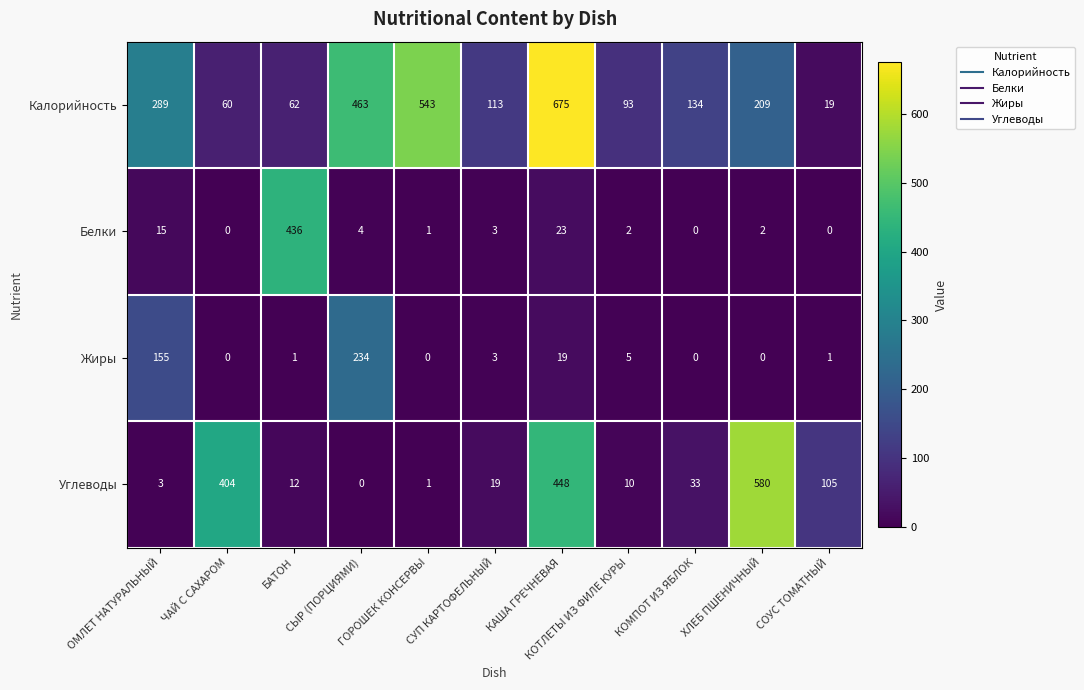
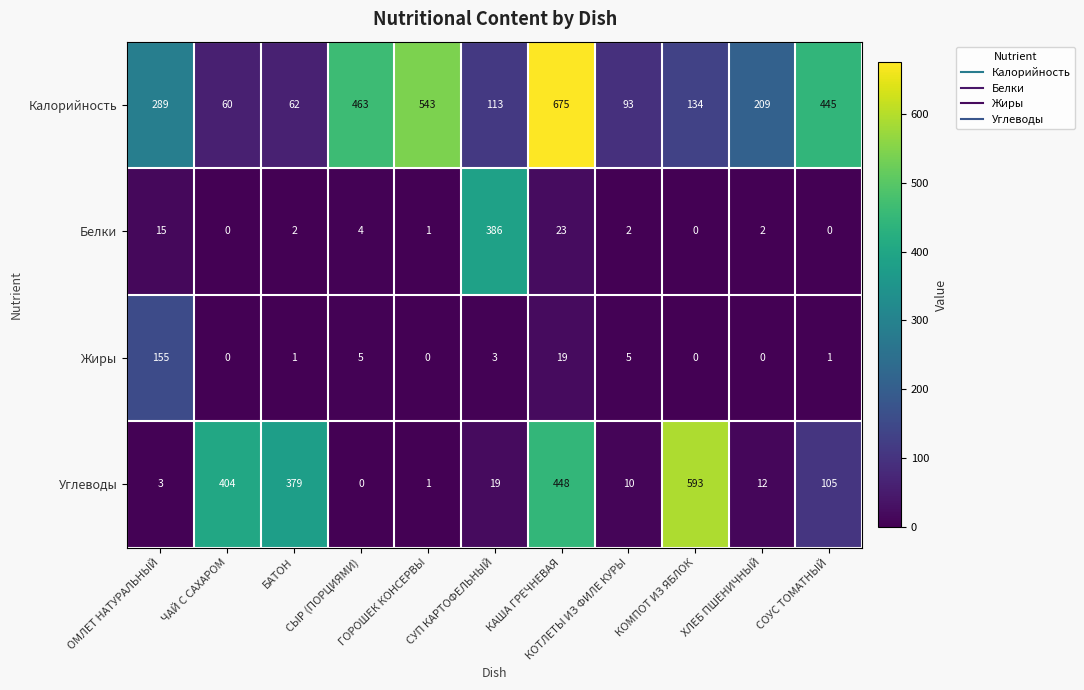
Калорийность, СОУС ТОМАТНЫЙ: 19 -> 445
Белки, БАТОН: 436 -> 2
Белки, СУП КАРТОФЕЛЬНЫЙ: 3 -> 386
Жиры, СЫР (ПОРЦИЯМИ): 234 -> 5
Углеводы, БАТОН: 12 -> 379
Углеводы, КОМПОТ ИЗ ЯБЛОК: 33 -> 593
Углеводы, ХЛЕБ ПШЕНИЧНЫЙ: 580 -> 12
